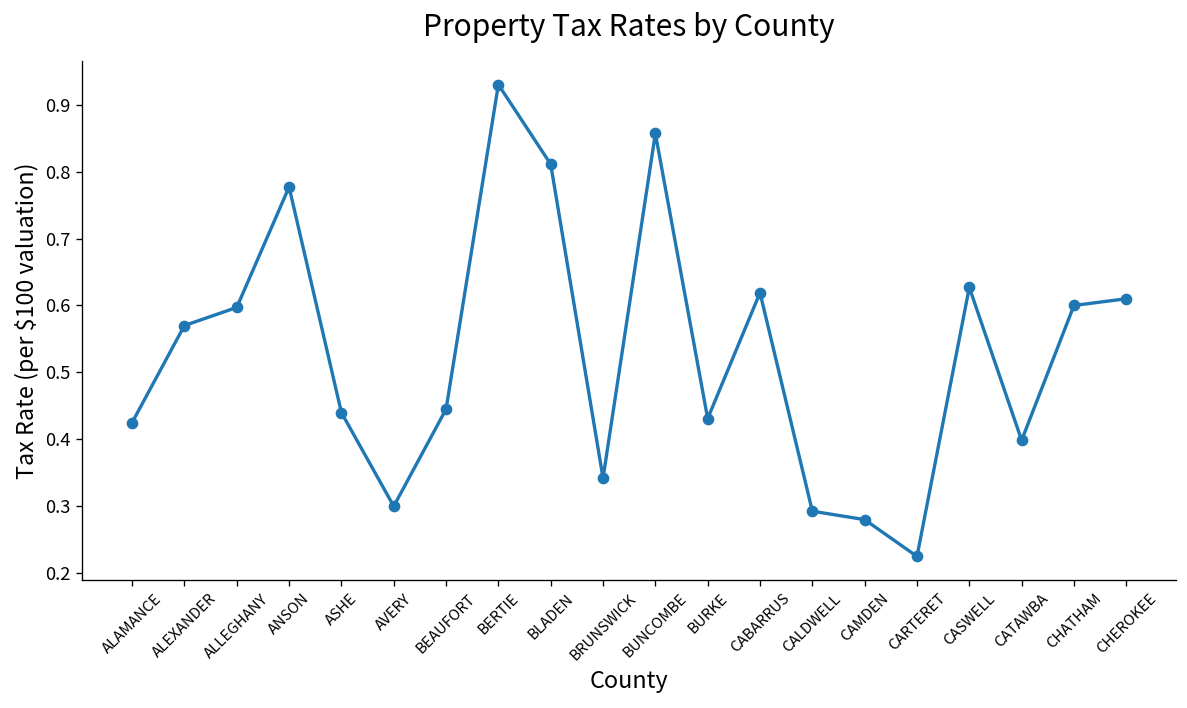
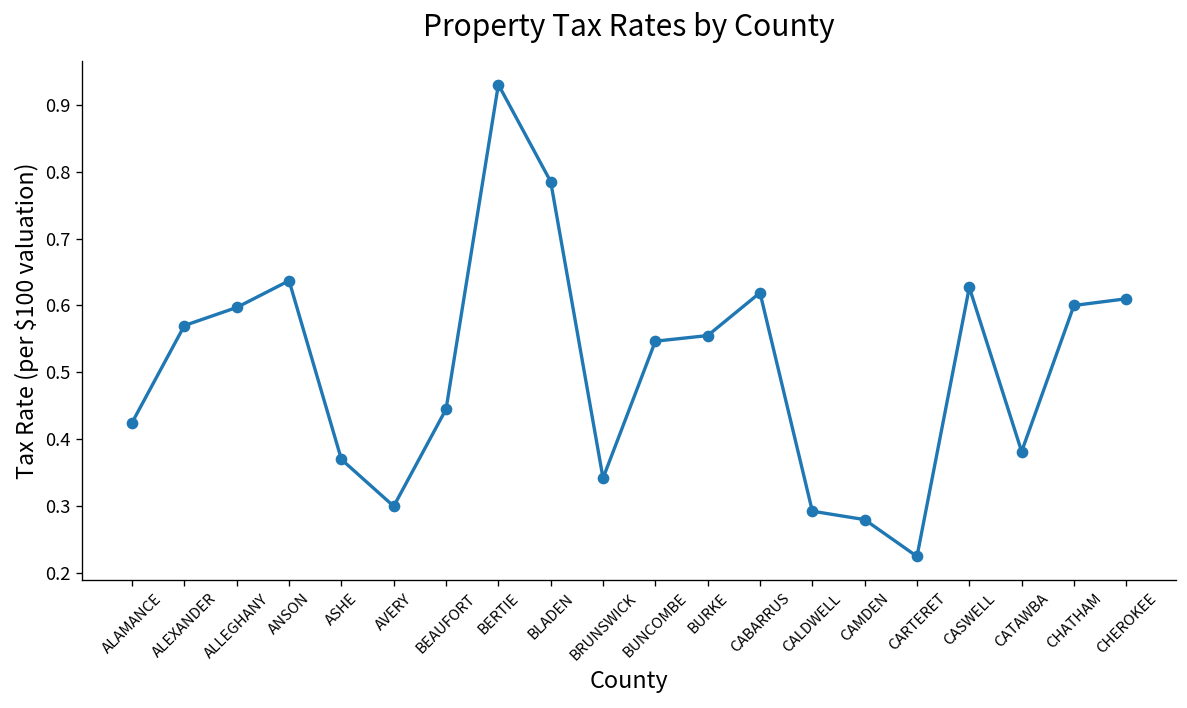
ANSON: 0.78 -> 0.64
ASHE: 0.44 -> 0.37
BLADEN: 0.81 -> 0.79
BUNCOMBE: 0.86 -> 0.55
BURKE: 0.43 -> 0.56
CATAWBA: 0.40 -> 0.38
